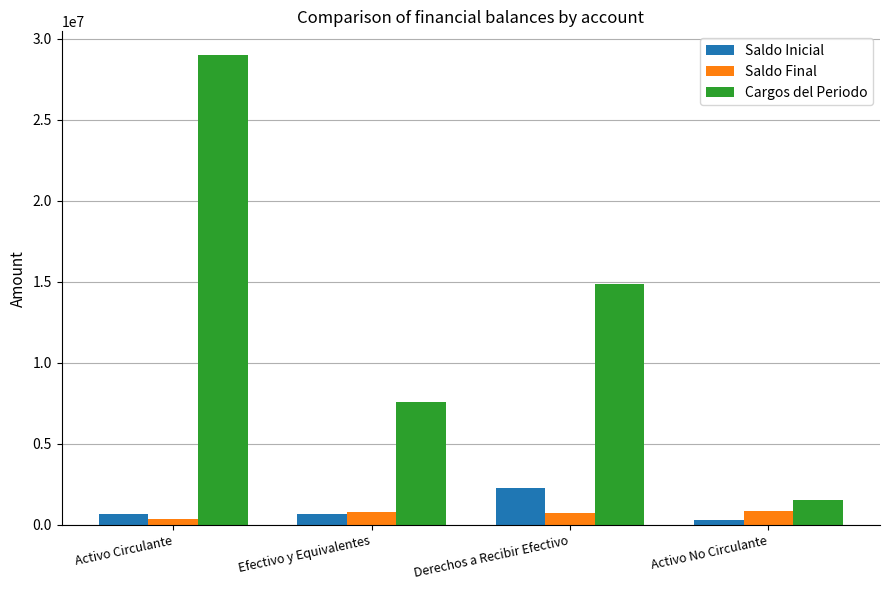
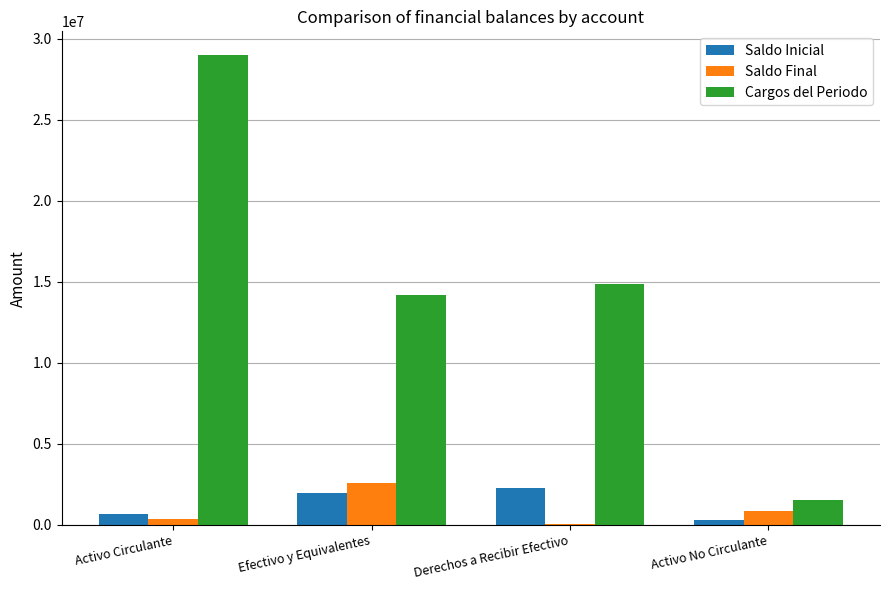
Saldo Inicial, Efectivo y Equivalentes: 700000 -> 1900000
Saldo Final, Efectivo y Equivalentes: 800000 -> 2600000
Cargos del Periodo, Efectivo y Equivalentes: 7600000 -> 14200000
Saldo Final, Derechos a Recibir Efectivo: 700000 -> 0
